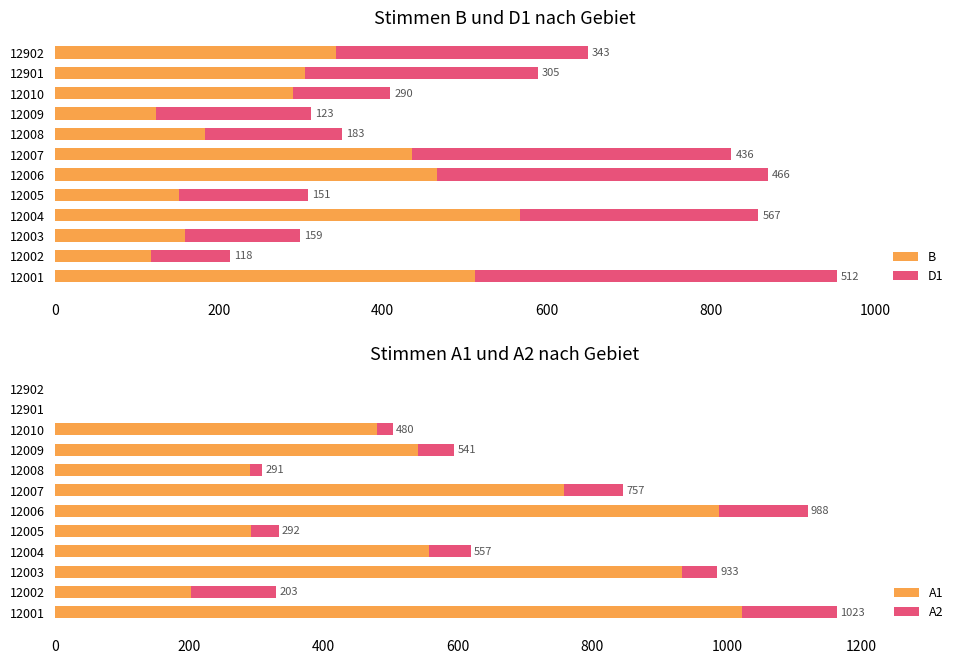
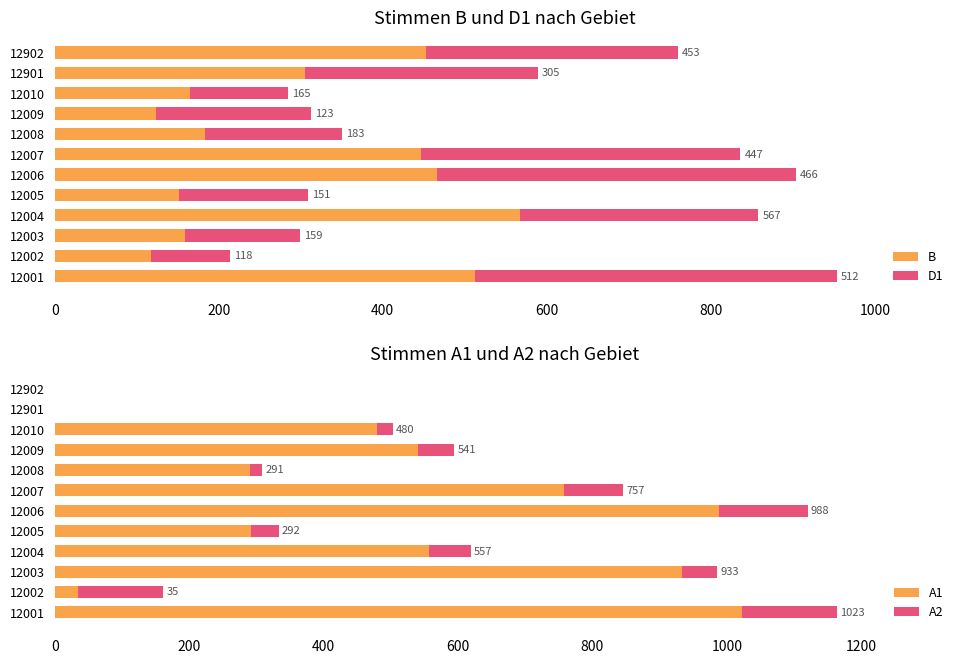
Stimmen B und D1 nach Gebiet, B, 12902: 343 -> 453
Stimmen B und D1 nach Gebiet, B, 12010: 290 -> 165
Stimmen B und D1 nach Gebiet, B, 12007: 436 -> 447
Stimmen B und D1 nach Gebiet, D1, 12006: 400 -> 440
Stimmen A1 und A2 nach Gebiet, A1, 12002: 203 -> 35
